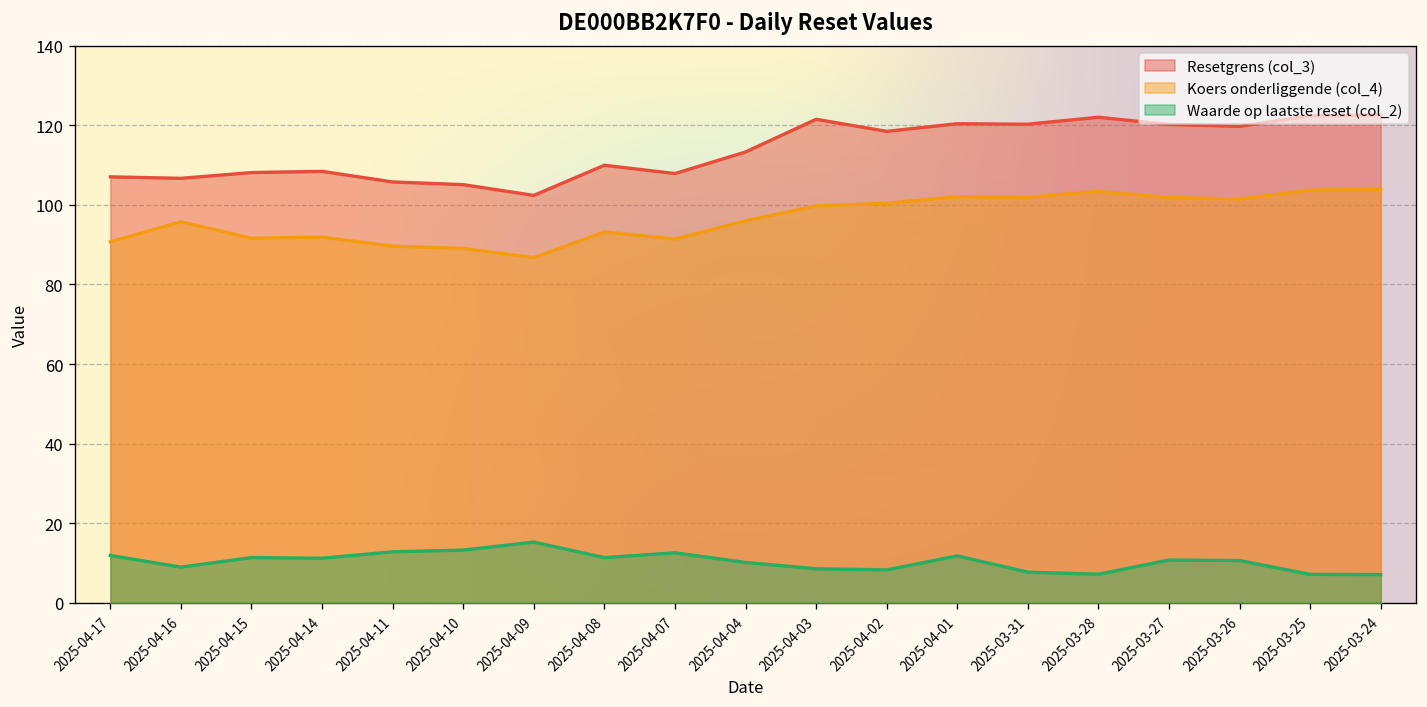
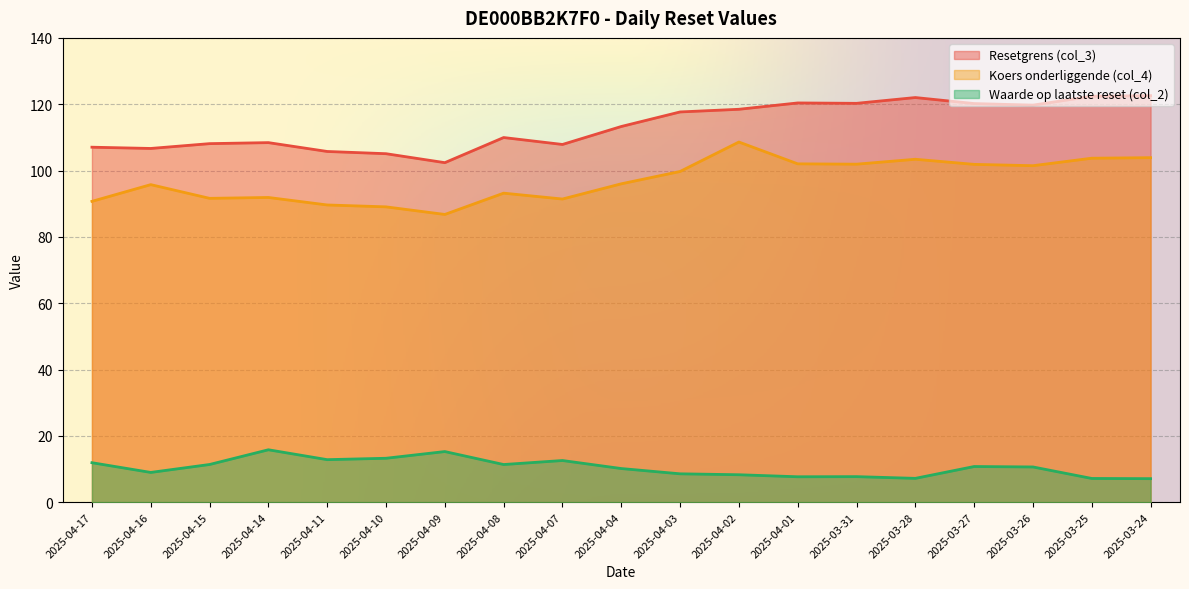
Waarde op laatste reset (col_2), 2025-04-14: 11 -> 16
Resetgrens (col_3), 2025-04-03: 122 -> 118
Koers onderliggende (col_4), 2025-04-02: 100 -> 109
Waarde op laatste reset (col_2), 2025-04-01: 12 -> 8
